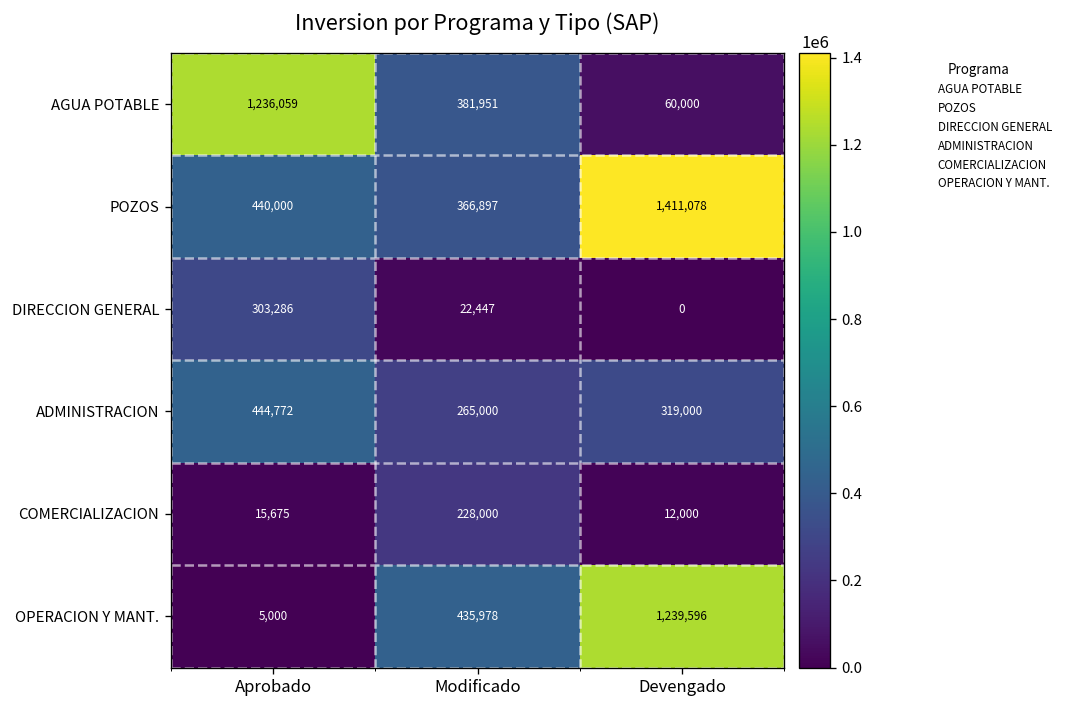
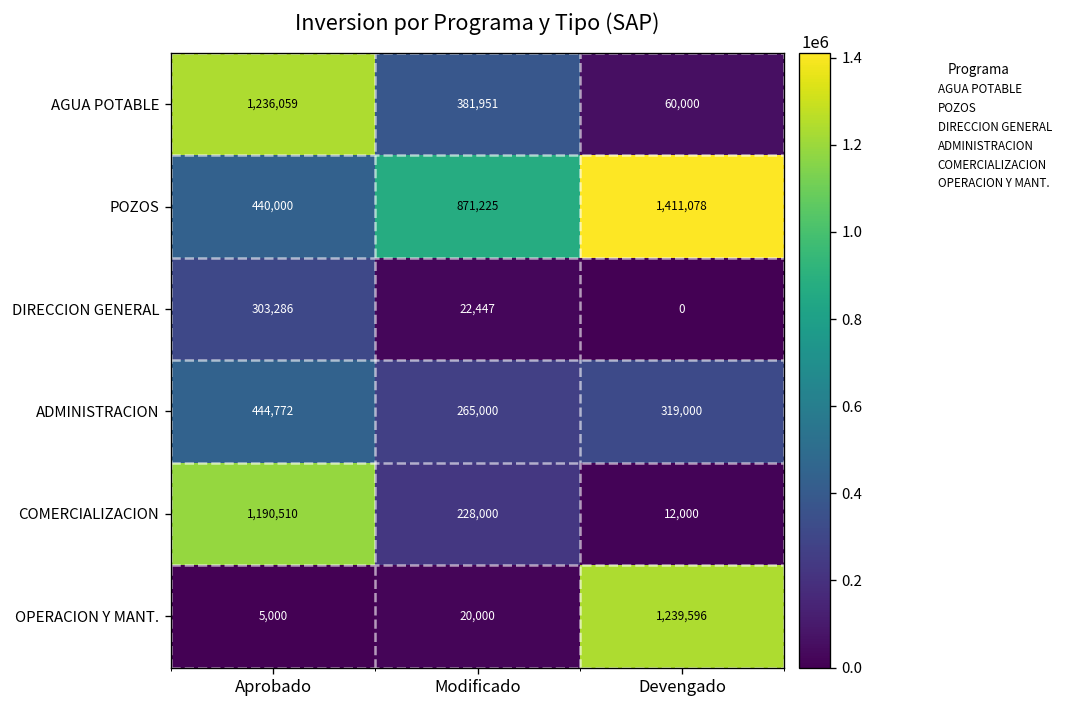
POZOS, Modificado: 366,897 -> 871,225
COMERCIALIZACION, Aprobado: 15,675 -> 1,190,510
OPERACION Y MANT., Modificado: 435,978 -> 20,000
